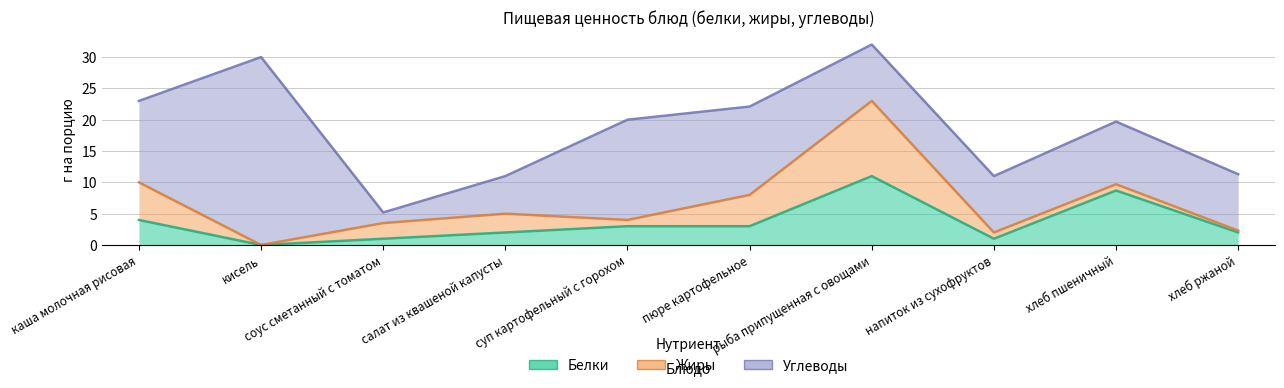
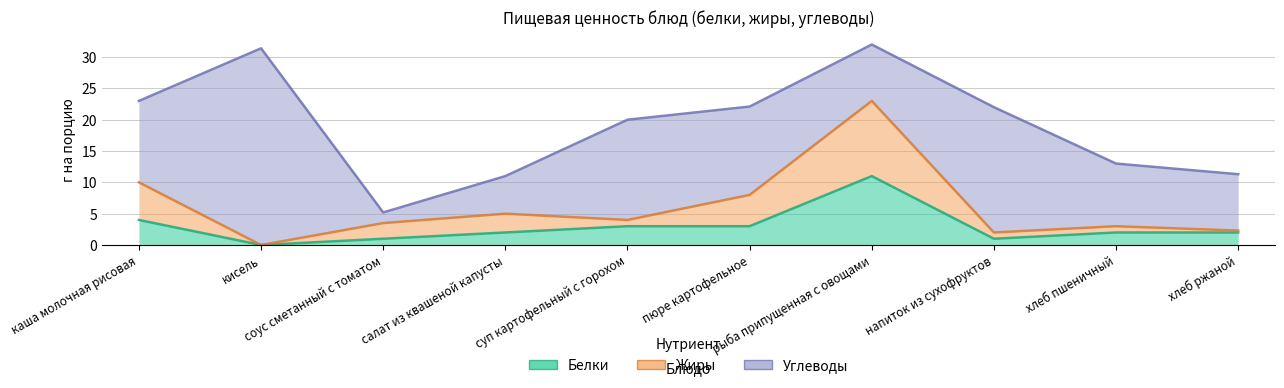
Углеводы, кисель: 30 -> 31
Углеводы, напиток из сухофруктов: 9 -> 20
Белки, хлеб пшеничный: 9 -> 2
